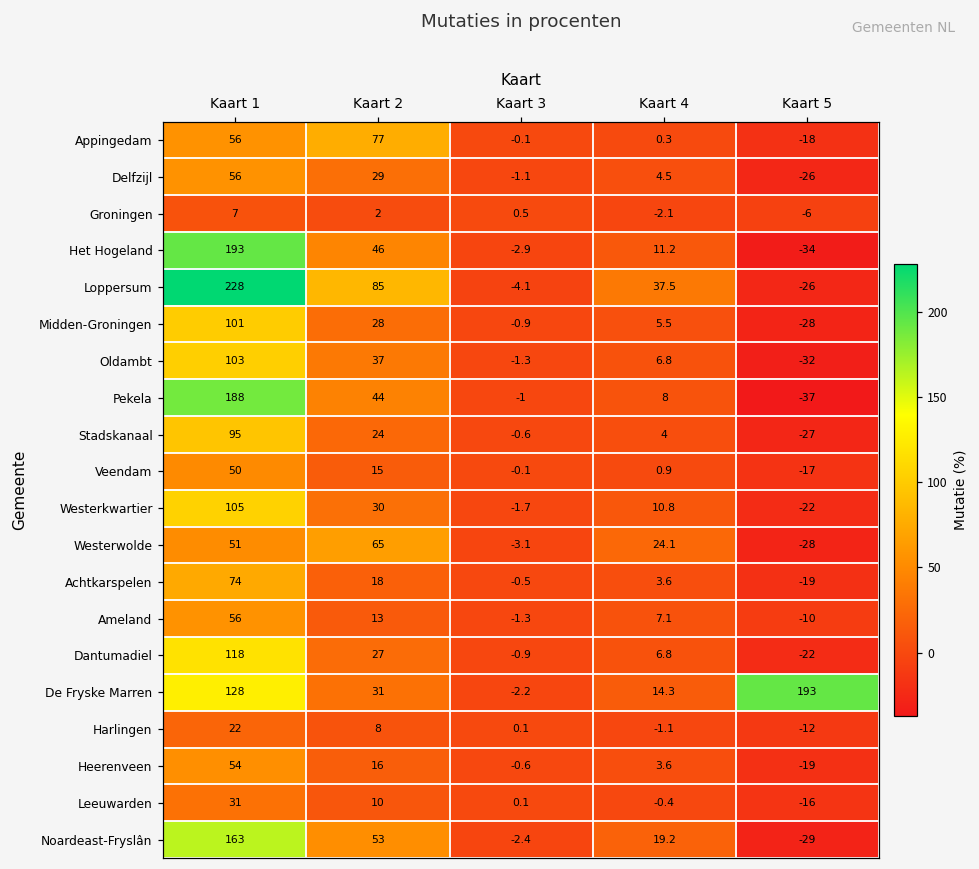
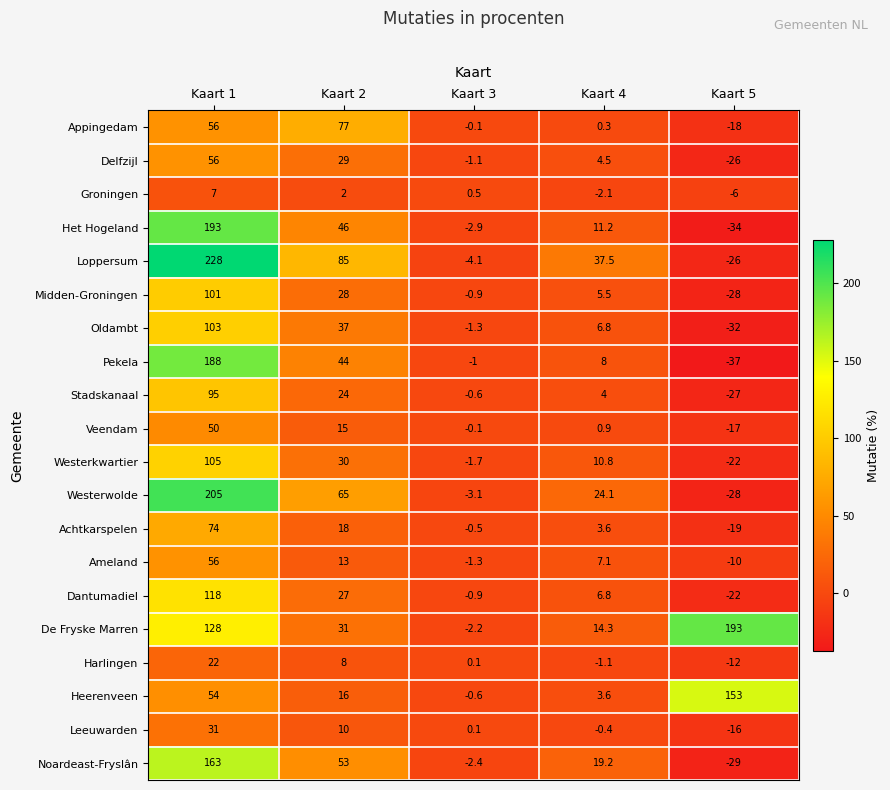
Westerwolde, Kaart 1: 51 -> 205
Heerenveen, Kaart 5: -19 -> 153
